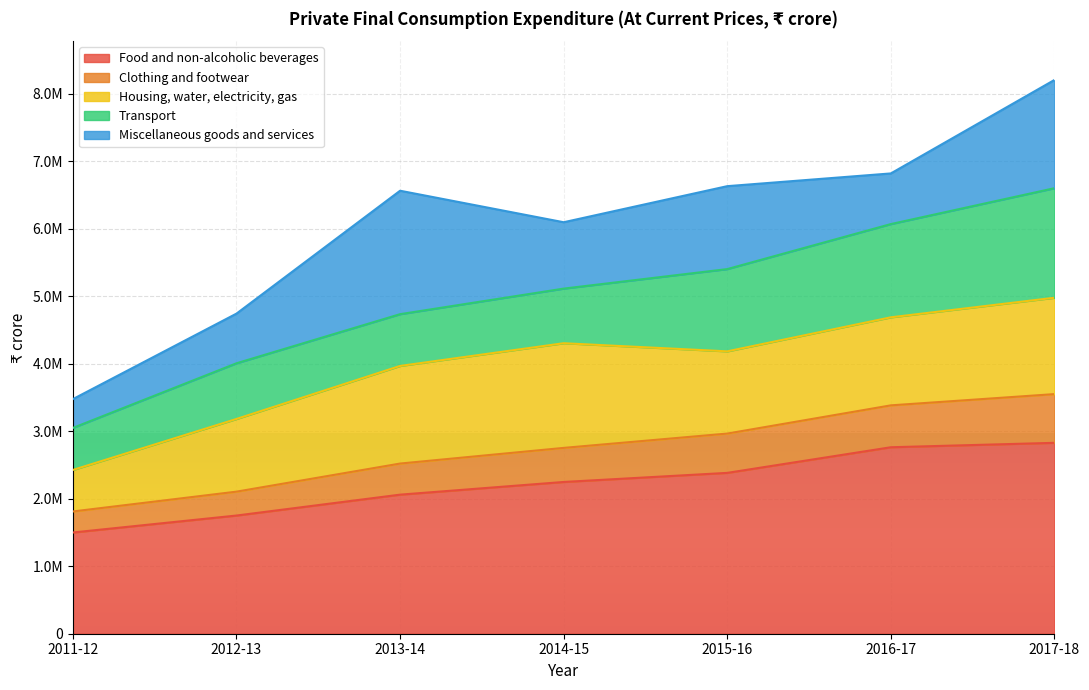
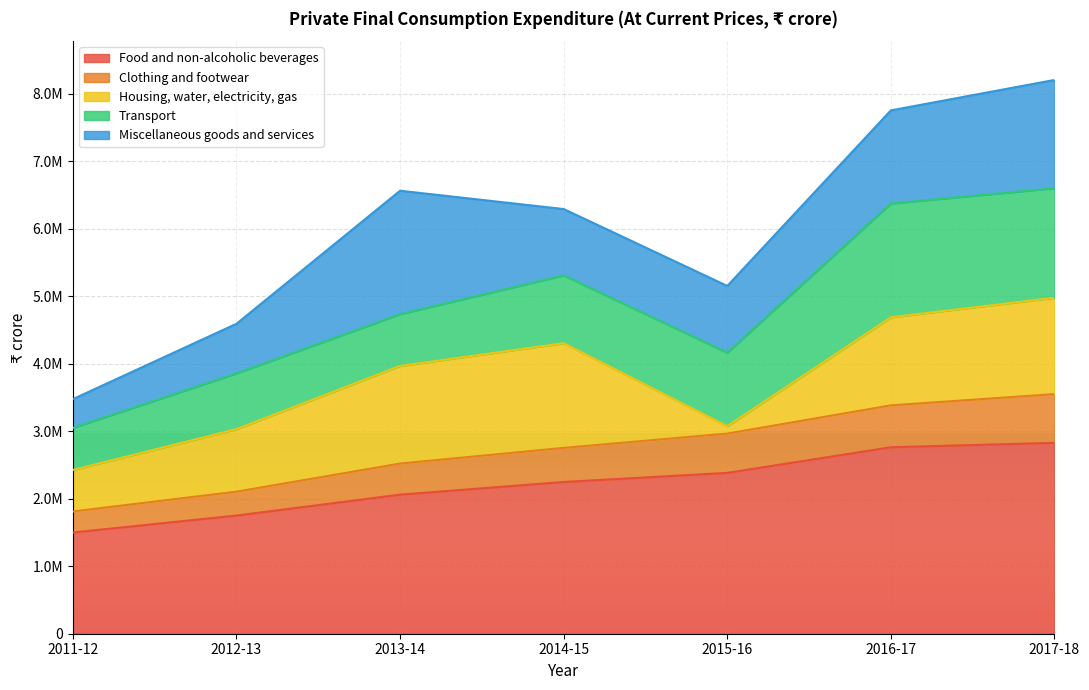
Housing, water, electricity, gas, 2012-13: 1100000 -> 900000
Transport, 2014-15: 800000 -> 1000000
Housing, water, electricity, gas, 2015-16: 1200000 -> 100000
Transport, 2015-16: 1200000 -> 1100000
Miscellaneous goods and services, 2015-16: 1200000 -> 1000000
Transport, 2016-17: 1400000 -> 1700000
Miscellaneous goods and services, 2016-17: 800000 -> 1400000
